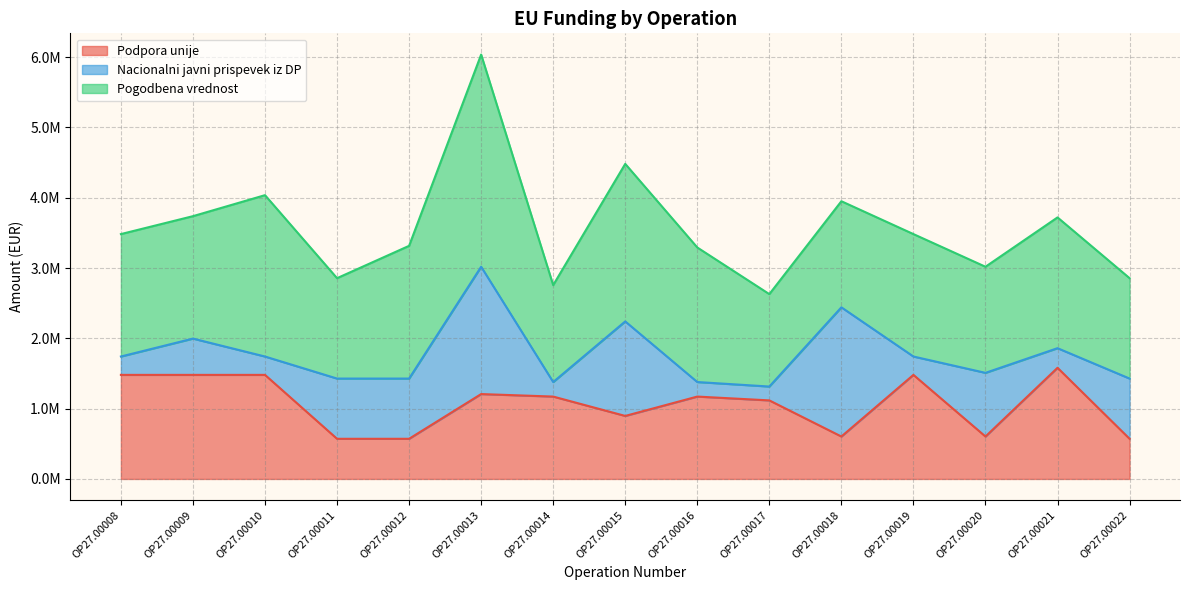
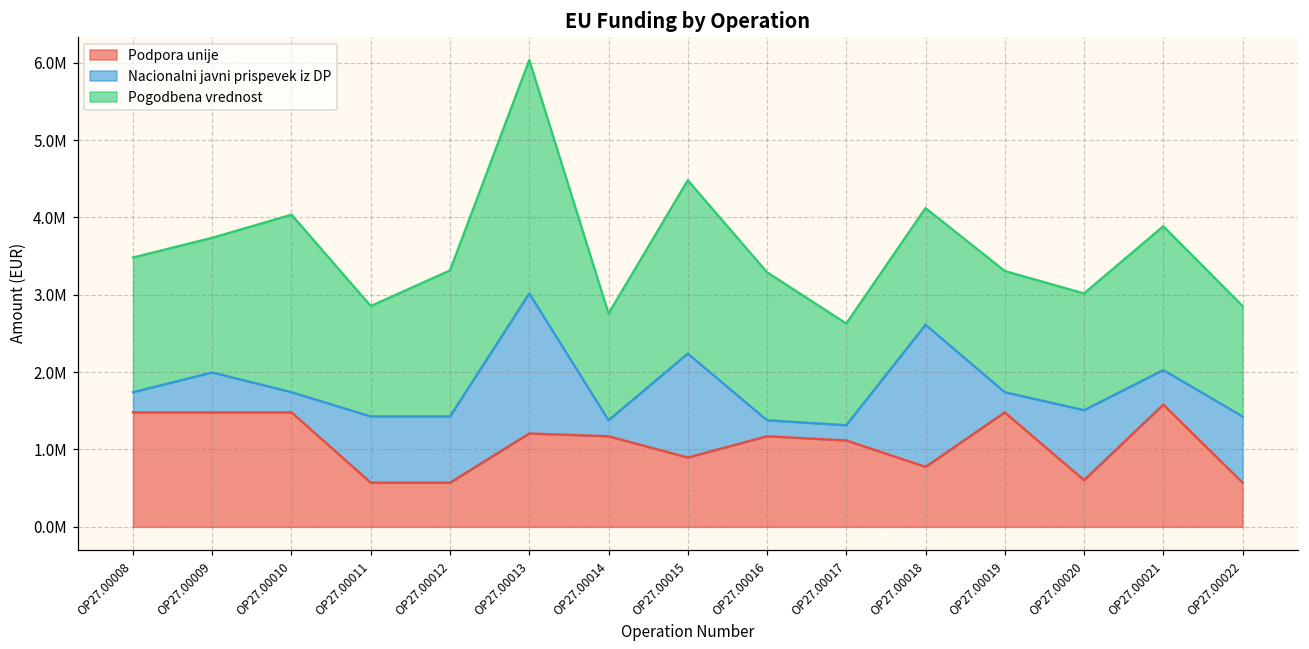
Podpora unije, OP27.00018: 600000 -> 800000
Pogodbena vrednost, OP27.00019: 1700000 -> 1600000
Nacionalni javni prispevek iz DP, OP27.00021: 300000 -> 400000
